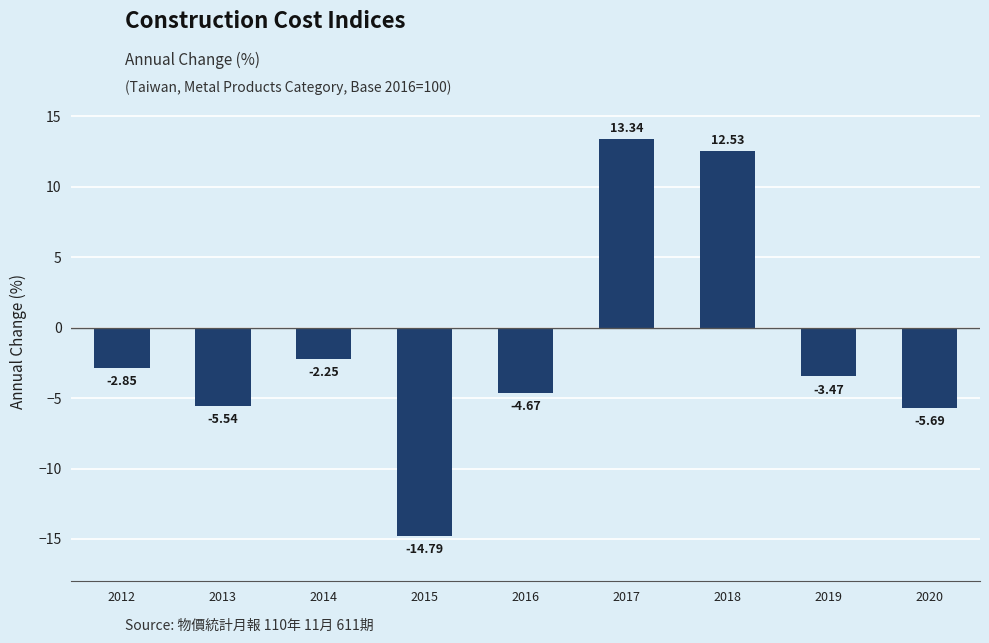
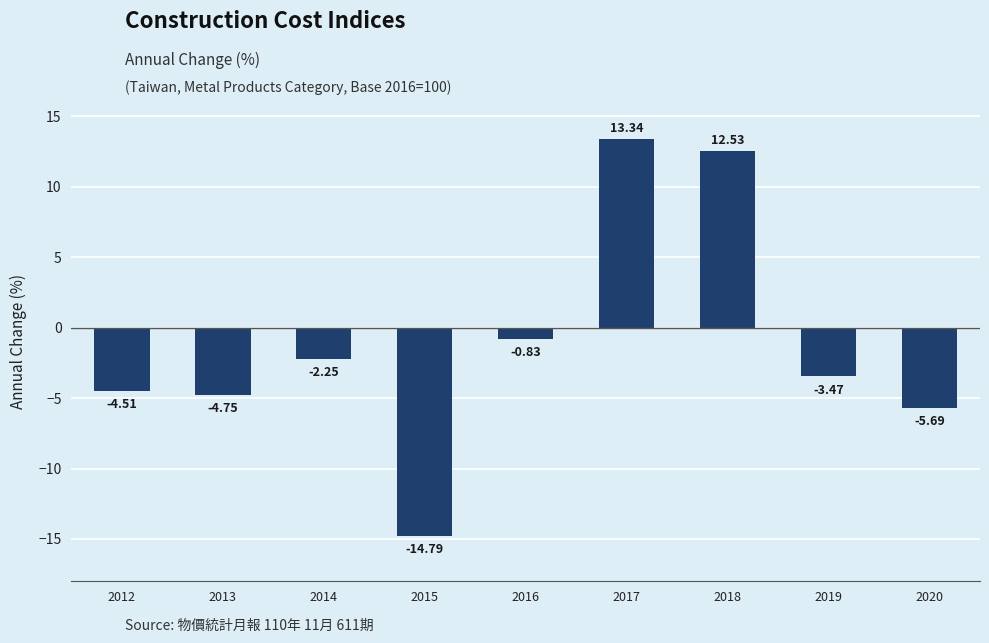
2012: -2.85 -> -4.51
2013: -5.54 -> -4.75
2016: -4.67 -> -0.83
